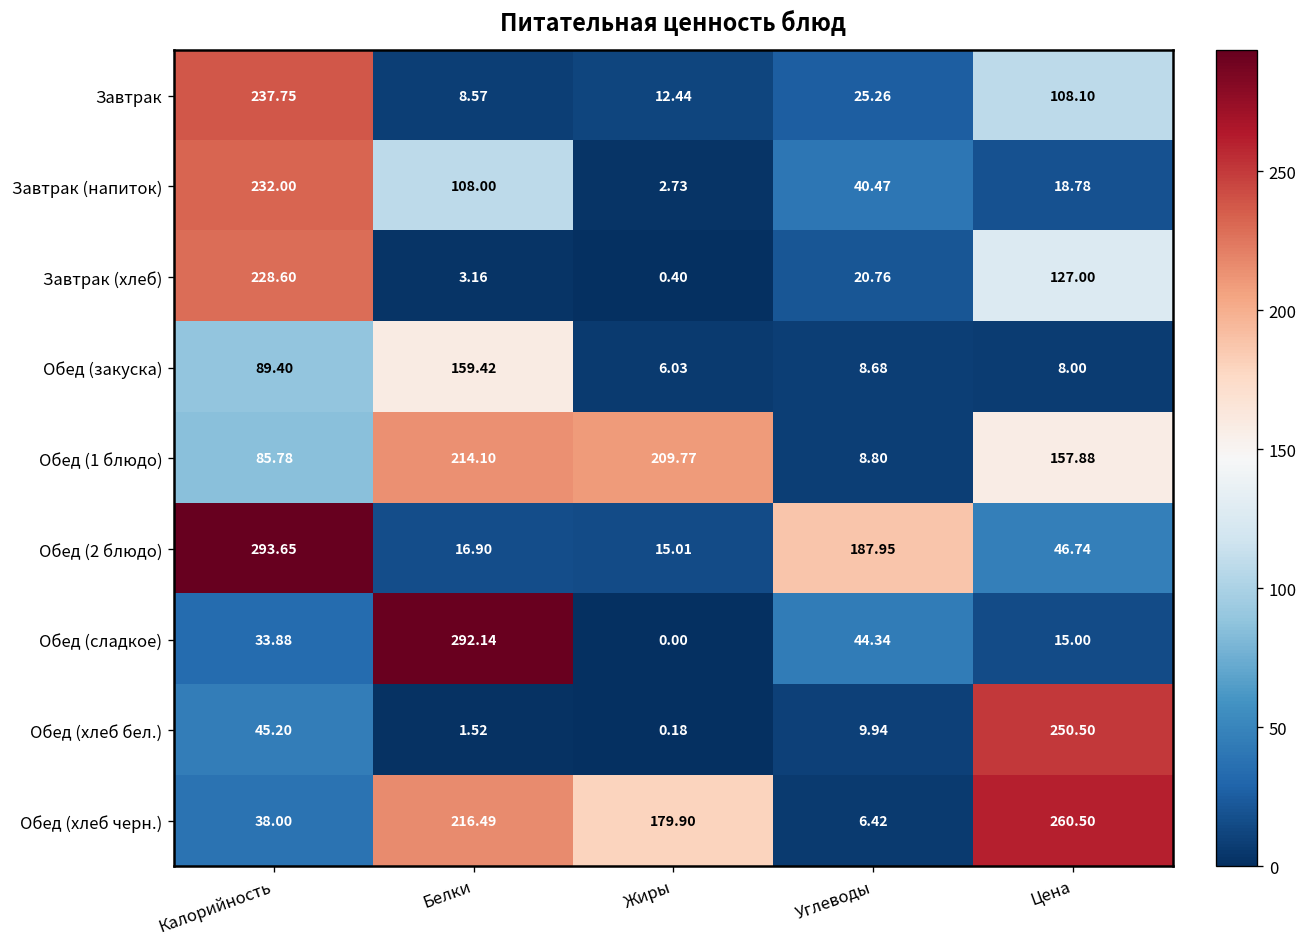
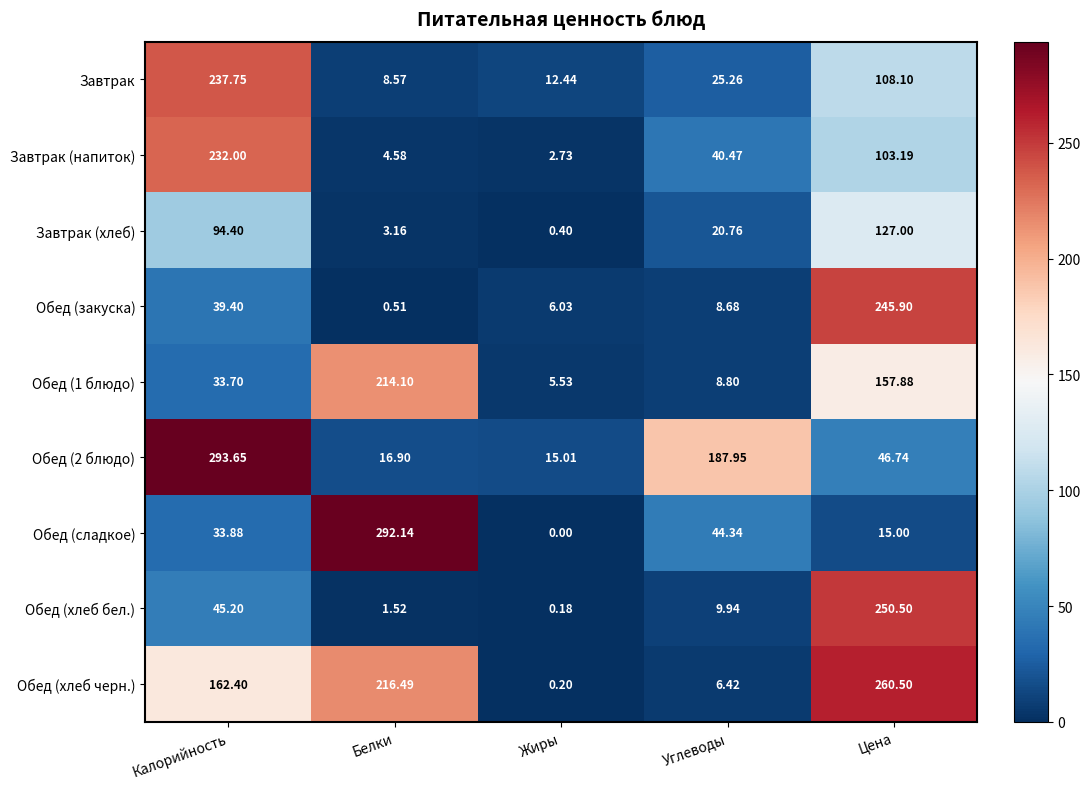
Завтрак (напиток), Белки: 108.00 -> 4.58
Завтрак (напиток), Цена: 18.78 -> 103.19
Завтрак (хлеб), Калорийность: 228.60 -> 94.40
Обед (закуска), Калорийность: 89.40 -> 39.40
Обед (закуска), Белки: 159.42 -> 0.51
Обед (закуска), Цена: 8.00 -> 245.90
Обед (1 блюдо), Калорийность: 85.78 -> 33.70
Обед (1 блюдо), Жиры: 209.77 -> 5.53
Обед (хлеб черн.), Калорийность: 38.00 -> 162.40
Обед (хлеб черн.), Жиры: 179.90 -> 0.20
